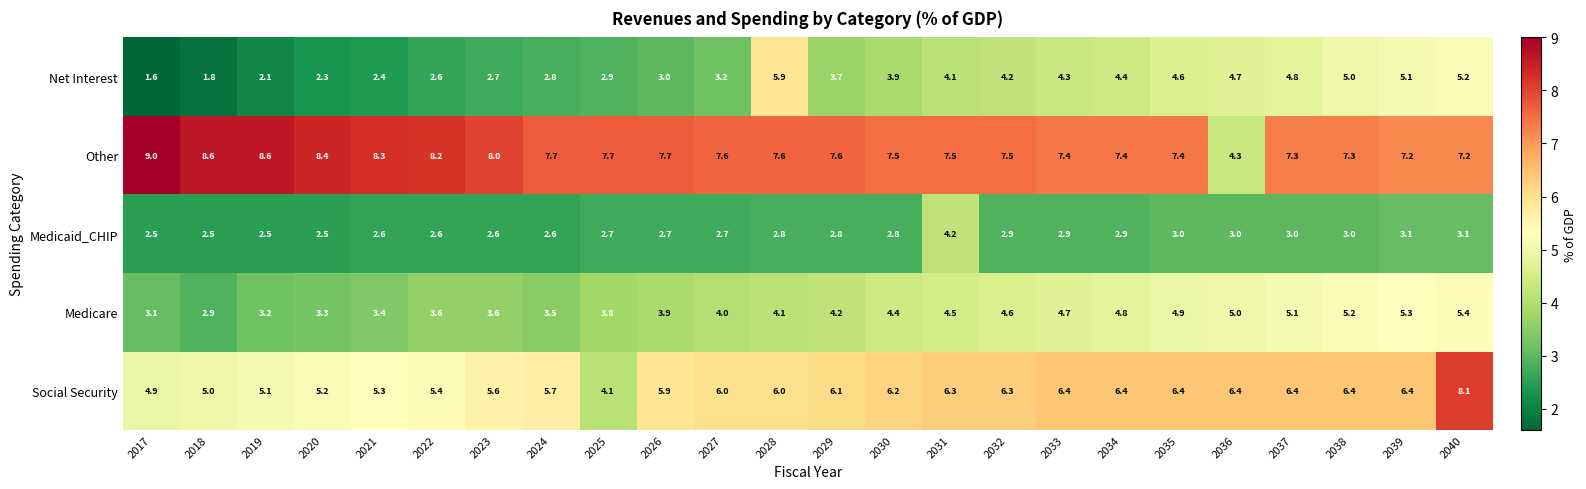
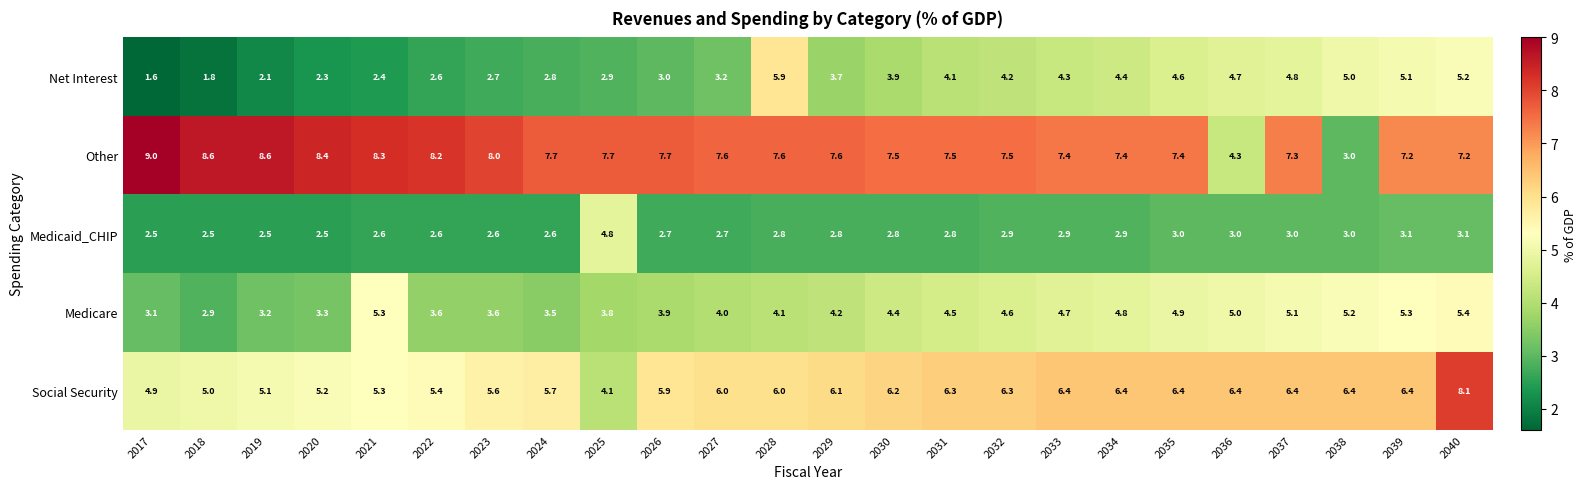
Other, 2038: 7.3 -> 3.0
Medicaid_CHIP, 2025: 2.7 -> 4.8
Medicaid_CHIP, 2031: 4.2 -> 2.8
Medicare, 2021: 3.4 -> 5.3
